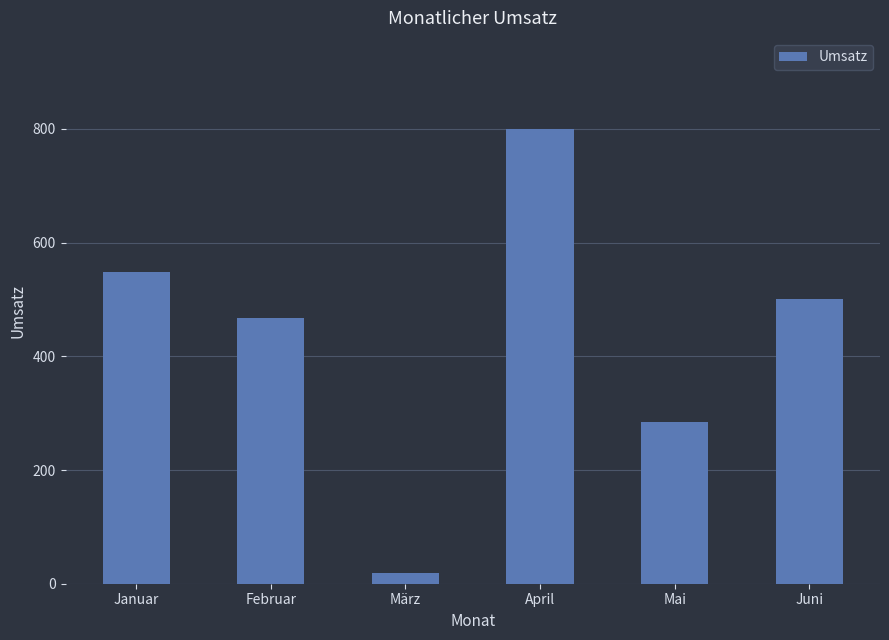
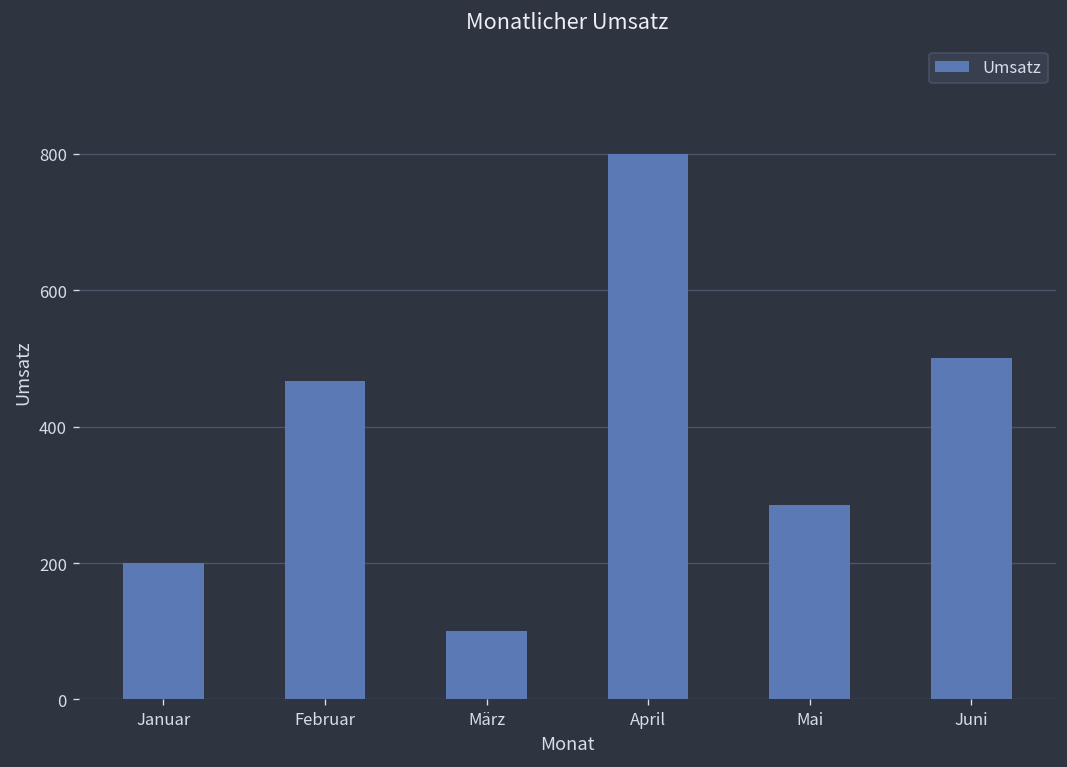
Januar: 550 -> 200
März: 20 -> 100
